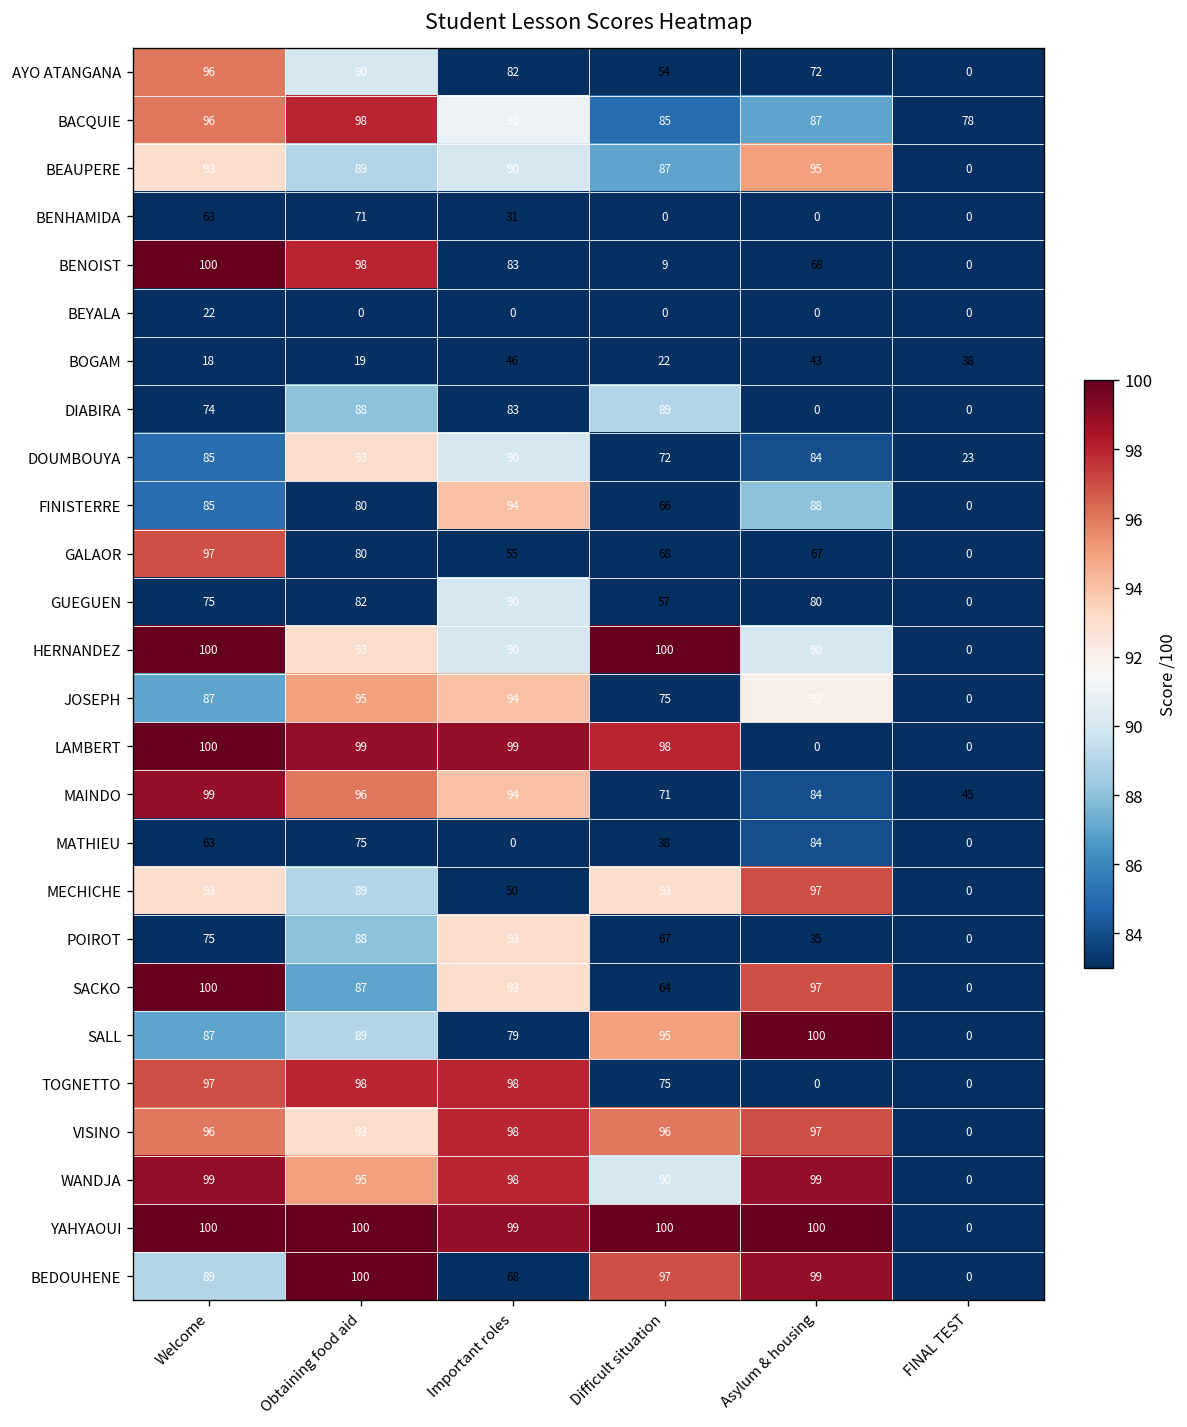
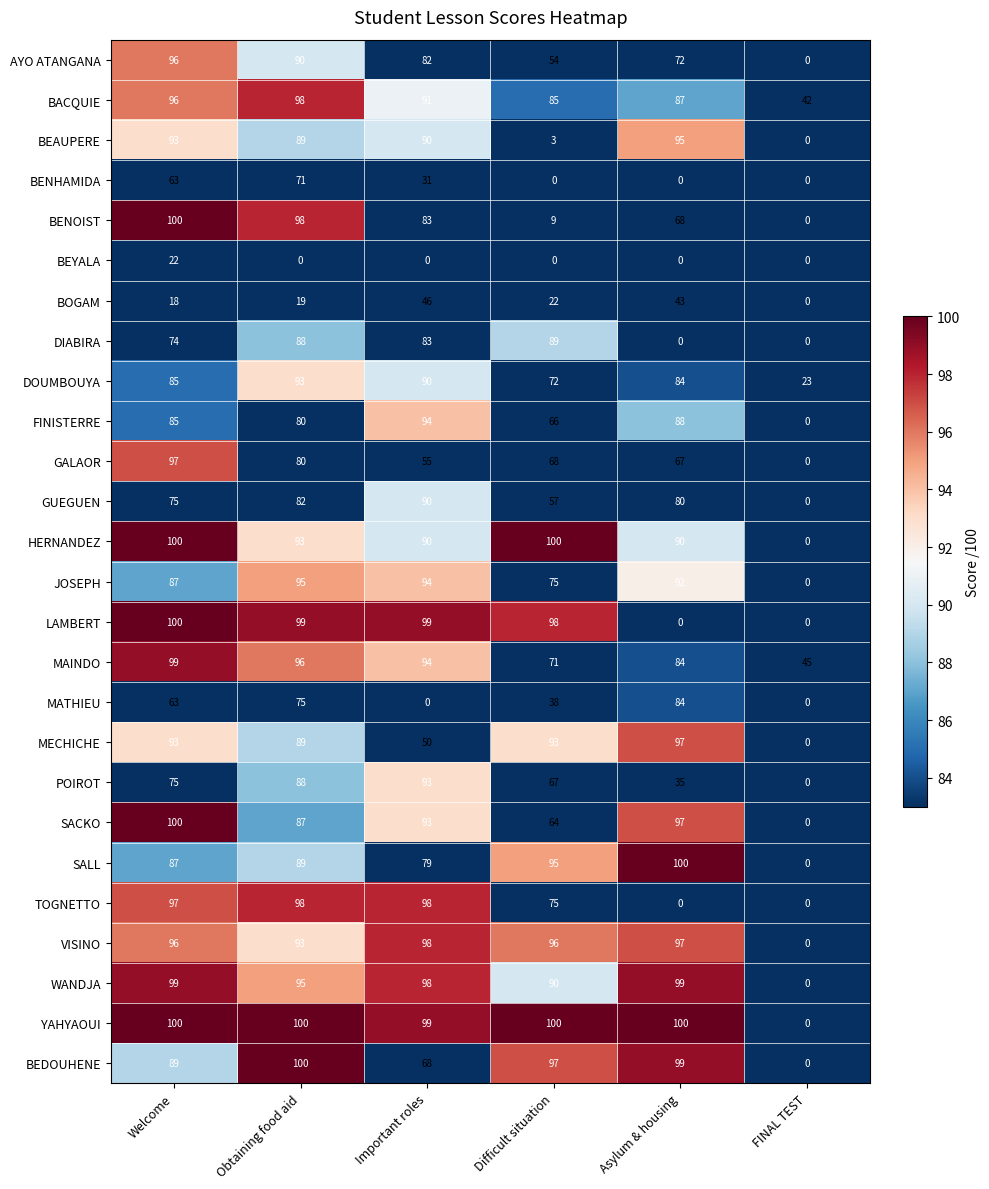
BACQUIE, FINAL TEST: 78 -> 42
BEAUPERE, Difficult situation: 87 -> 3
BOGAM, FINAL TEST: 38 -> 0
